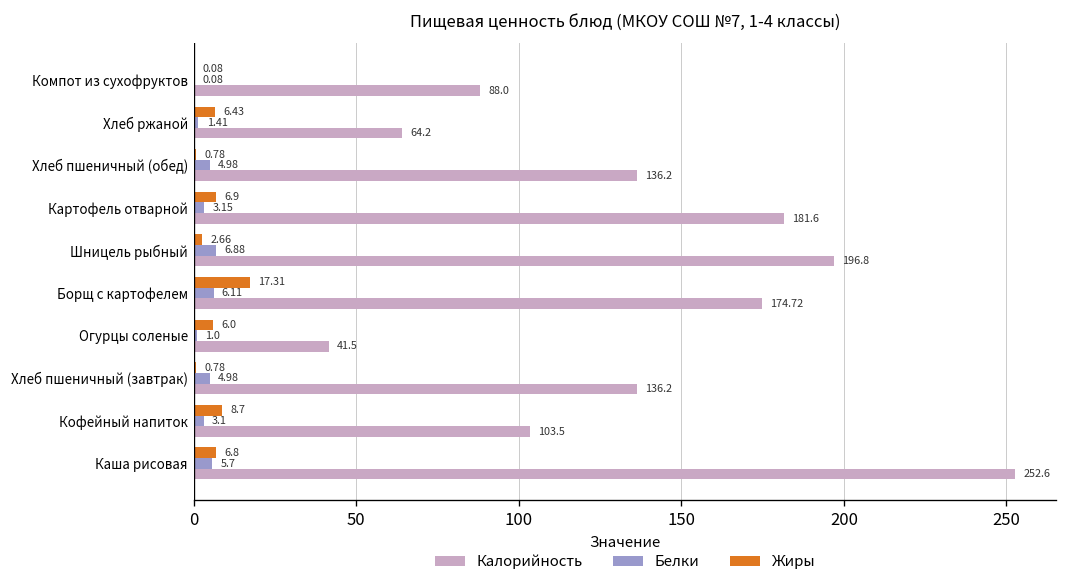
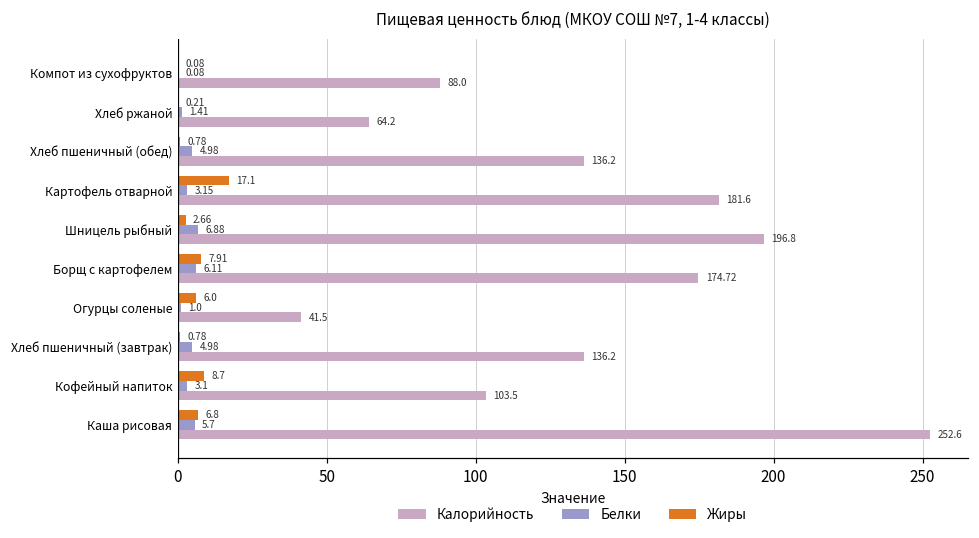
Жиры, Хлеб ржаной: 6.43 -> 0.21
Жиры, Картофель отварной: 6.9 -> 17.1
Жиры, Борщ с картофелем: 17.31 -> 7.91
